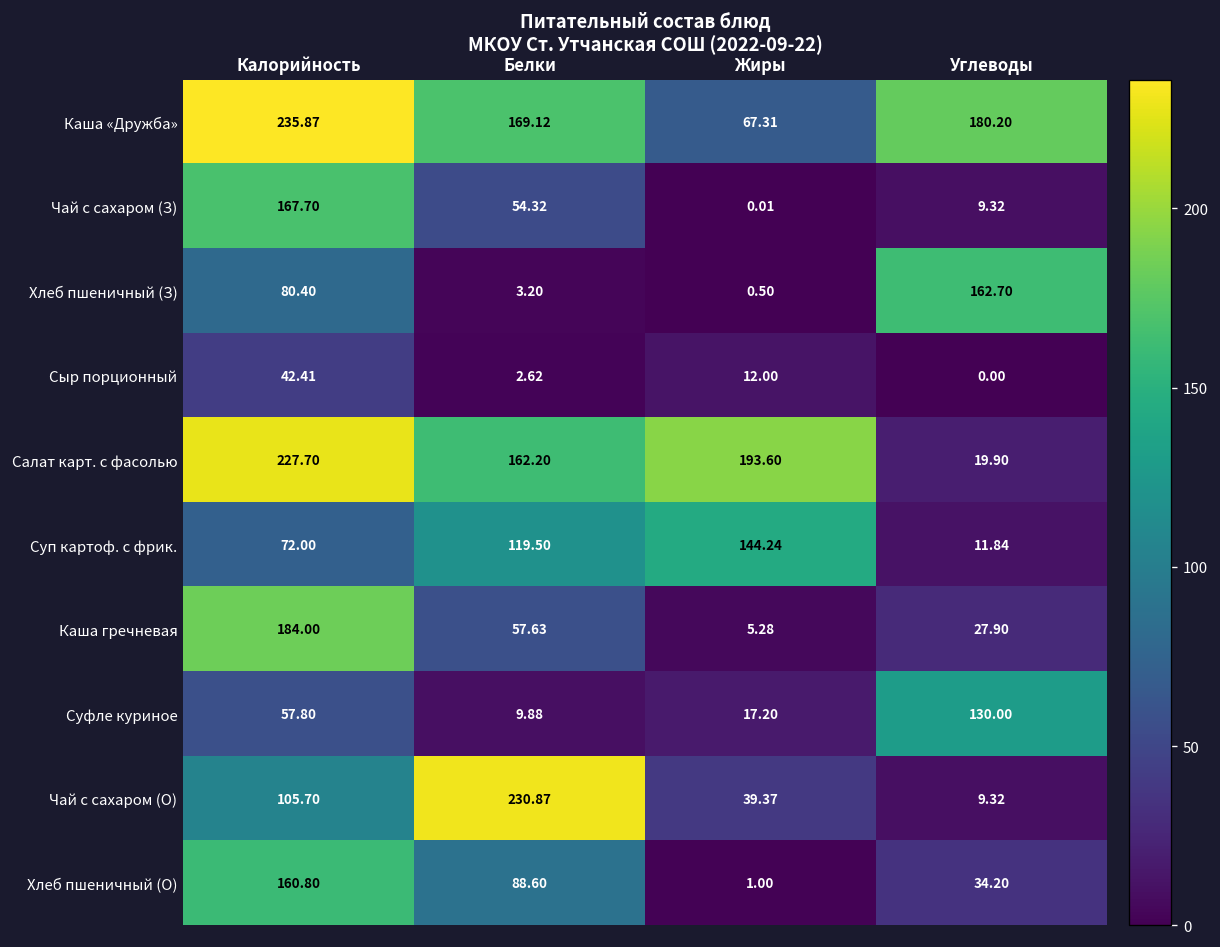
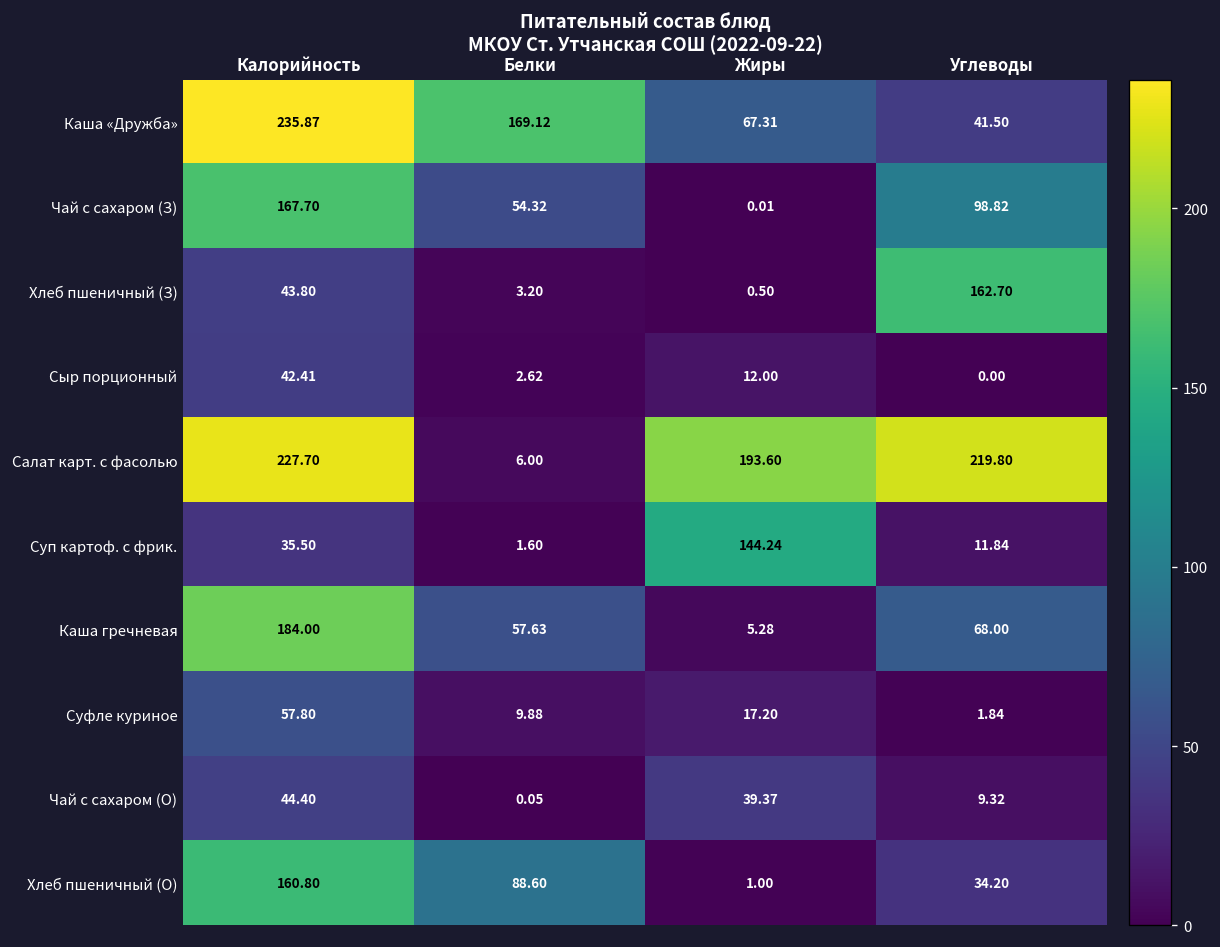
Каша «Дружба», Углеводы: 180.20 -> 41.50
Чай с сахаром (З), Углеводы: 9.32 -> 98.82
Хлеб пшеничный (З), Калорийность: 80.40 -> 43.80
Салат карт. с фасолью, Белки: 162.20 -> 6.00
Салат карт. с фасолью, Углеводы: 19.90 -> 219.80
Суп картоф. с фрик., Калорийность: 72.00 -> 35.50
Суп картоф. с фрик., Белки: 119.50 -> 1.60
Каша гречневая, Углеводы: 27.90 -> 68.00
Суфле куриное, Углеводы: 130.00 -> 1.84
Чай с сахаром (О), Калорийность: 105.70 -> 44.40
Чай с сахаром (О), Белки: 230.87 -> 0.05
